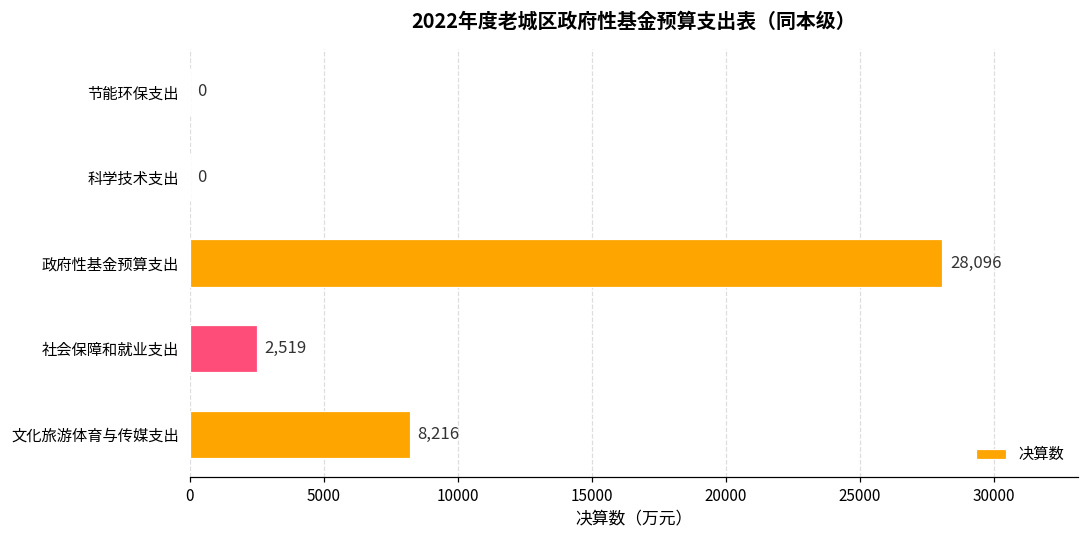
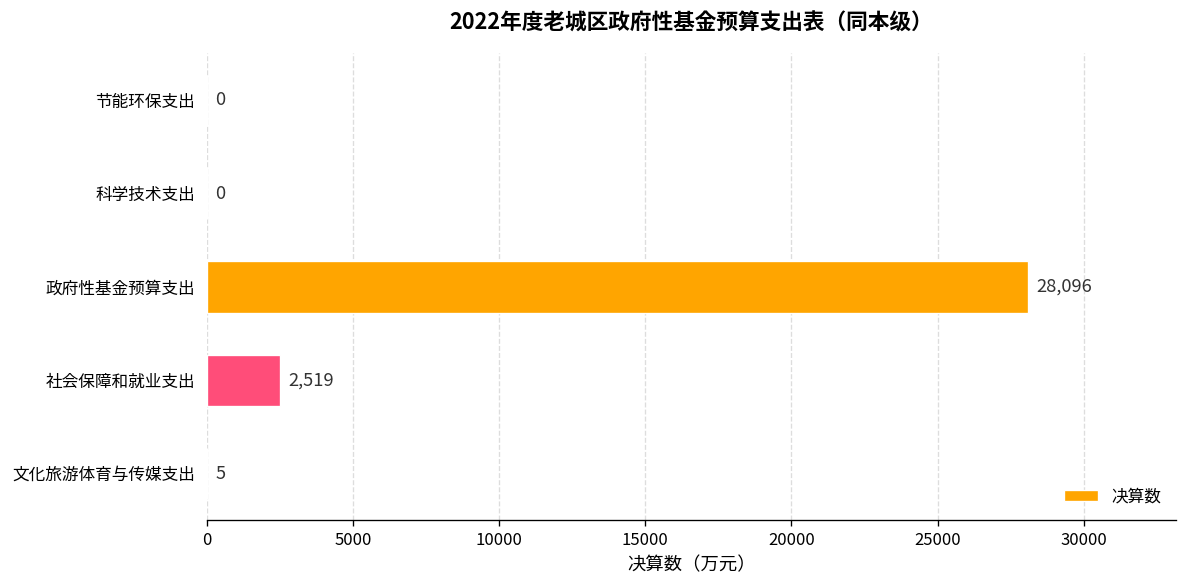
文化旅游体育与传媒支出: 8,216 -> 5
